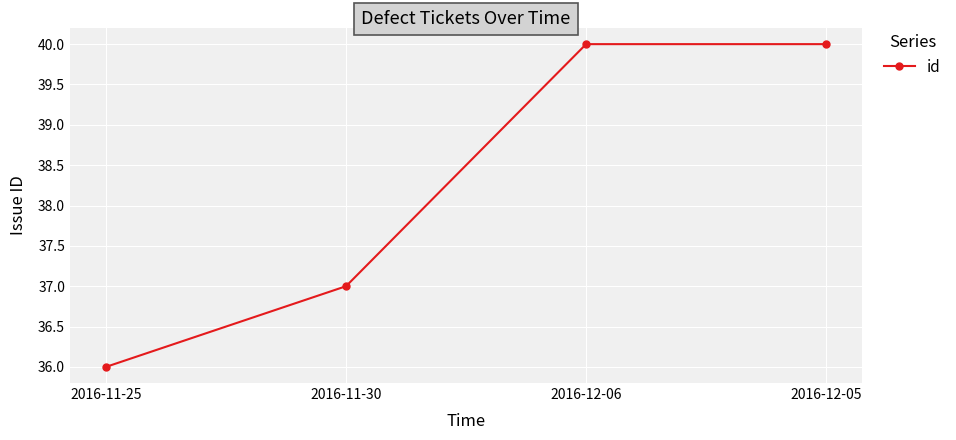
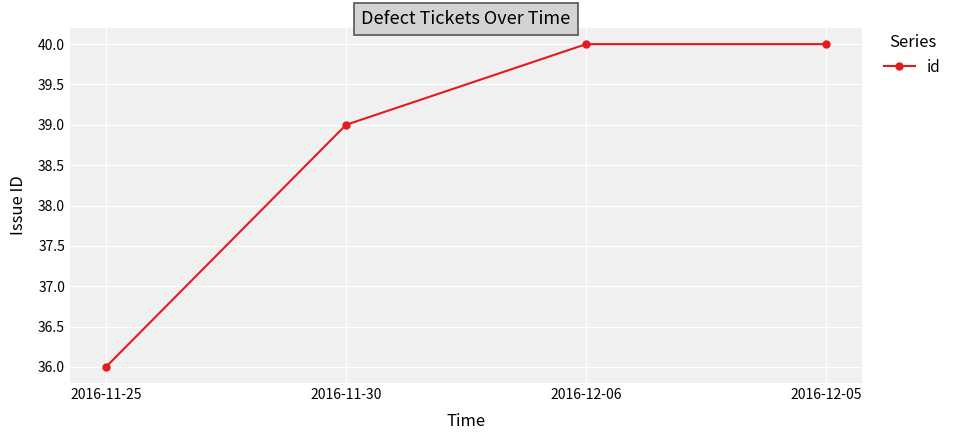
2016-11-30: 37 -> 39
